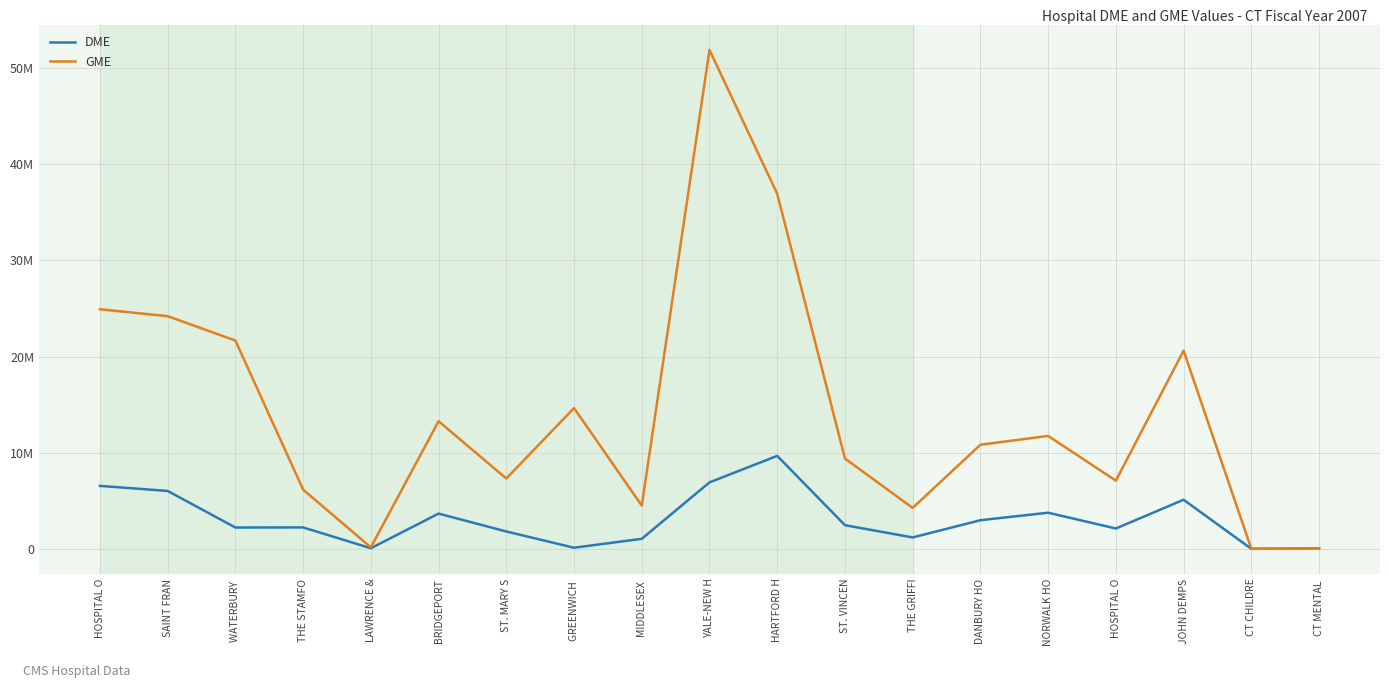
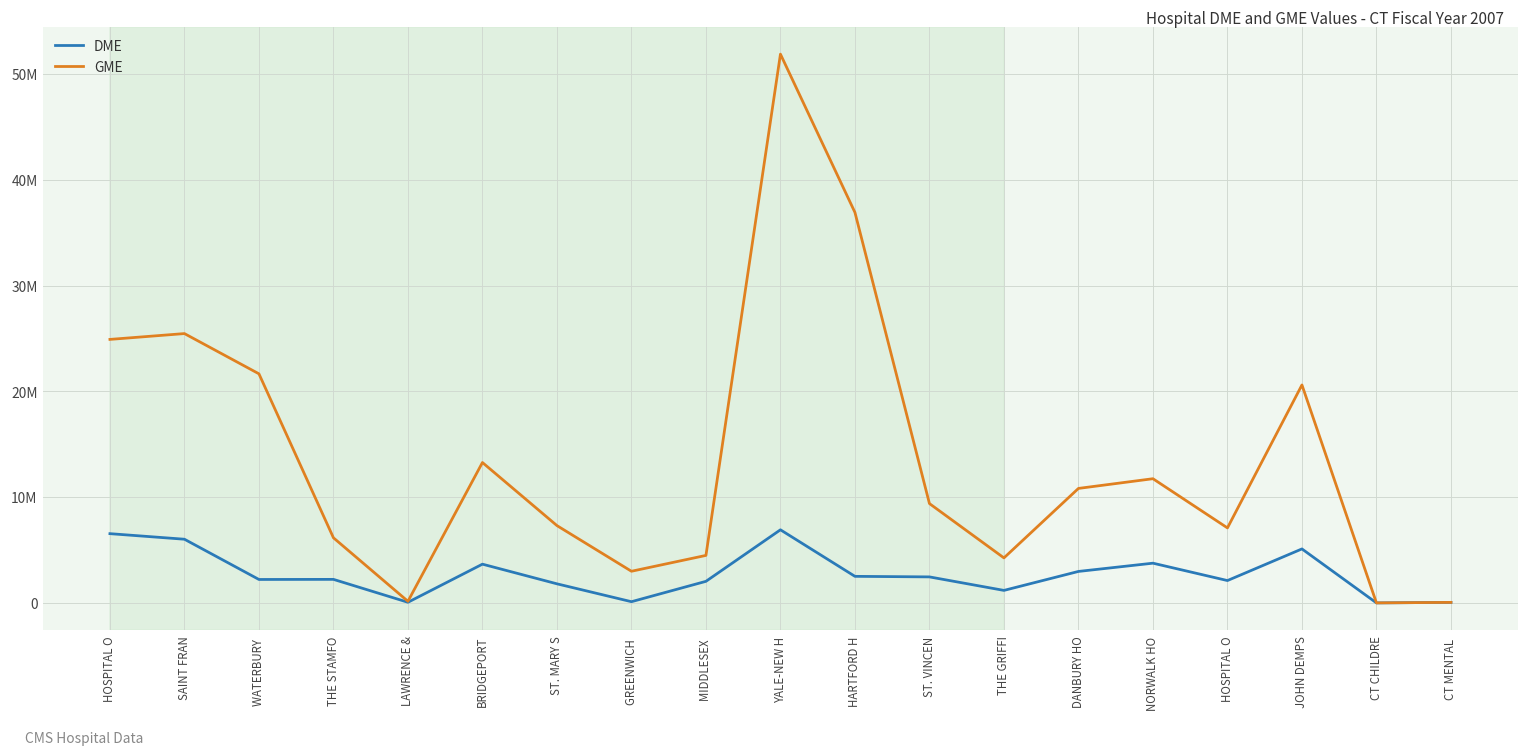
GME, SAINT FRAN: 24000000 -> 25000000
GME, GREENWICH: 15000000 -> 3000000
DME, MIDDLESEX: 1000000 -> 2000000
DME, HARTFORD H: 10000000 -> 3000000
